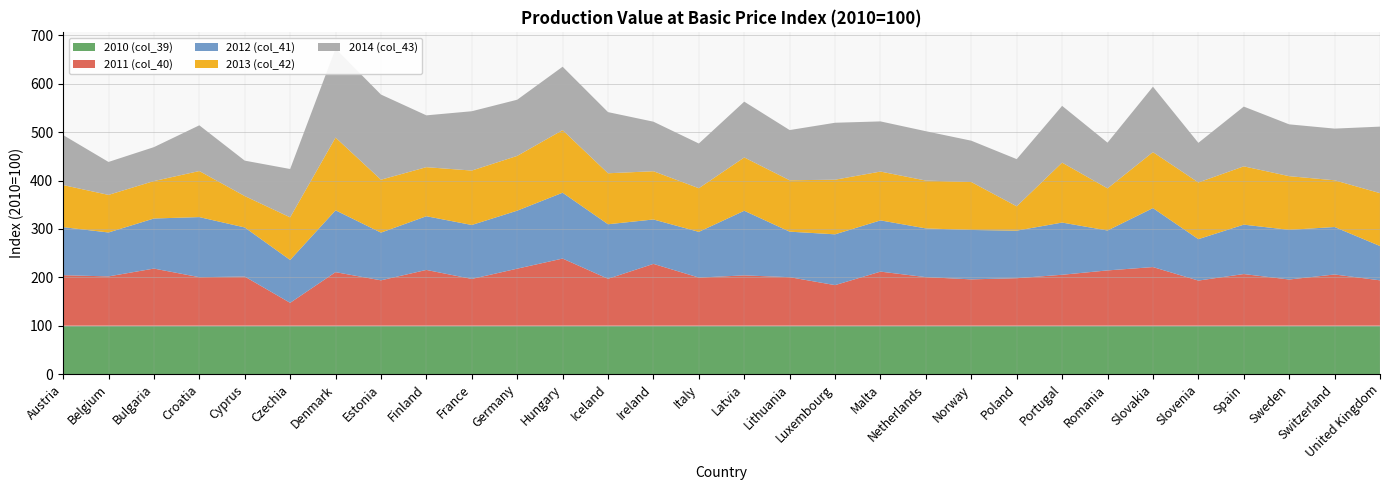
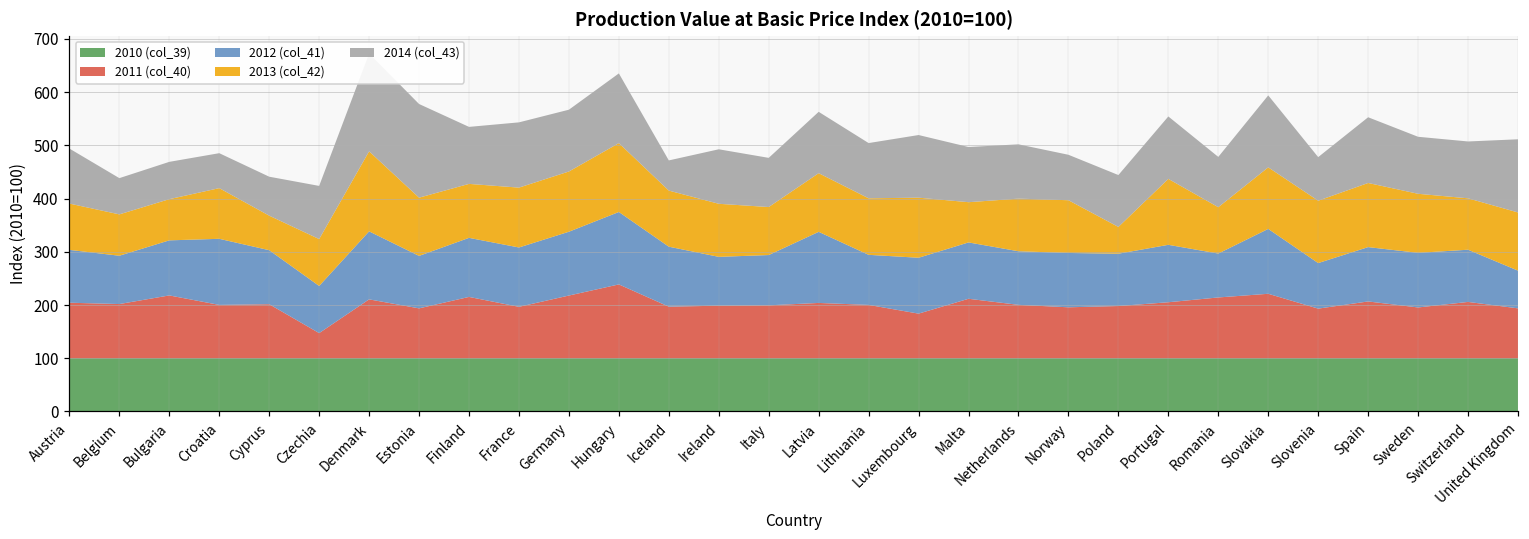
2014 (col_43), Croatia: 90 -> 70
2014 (col_43), Iceland: 130 -> 60
2011 (col_40), Ireland: 130 -> 100
2013 (col_42), Malta: 100 -> 80
